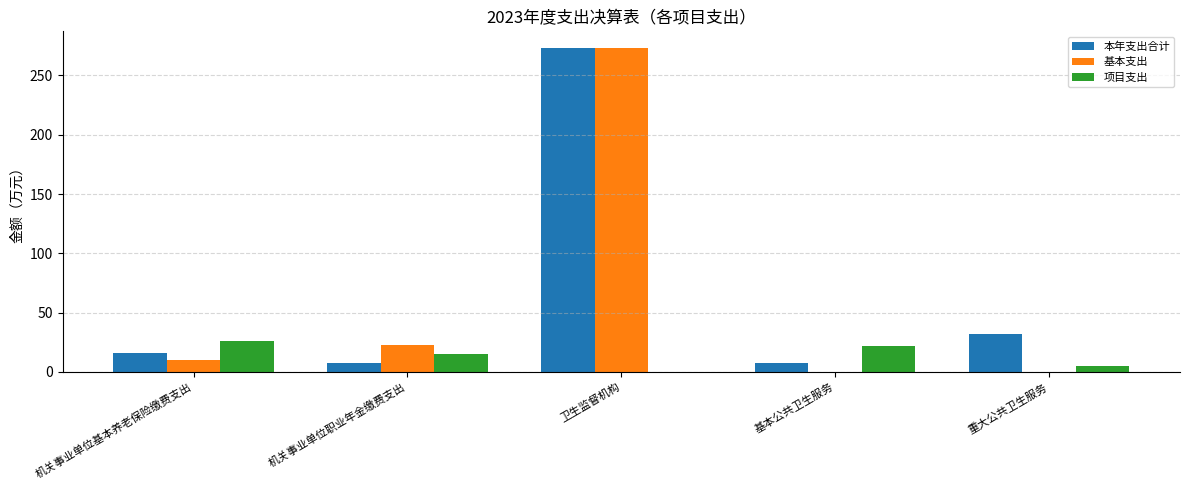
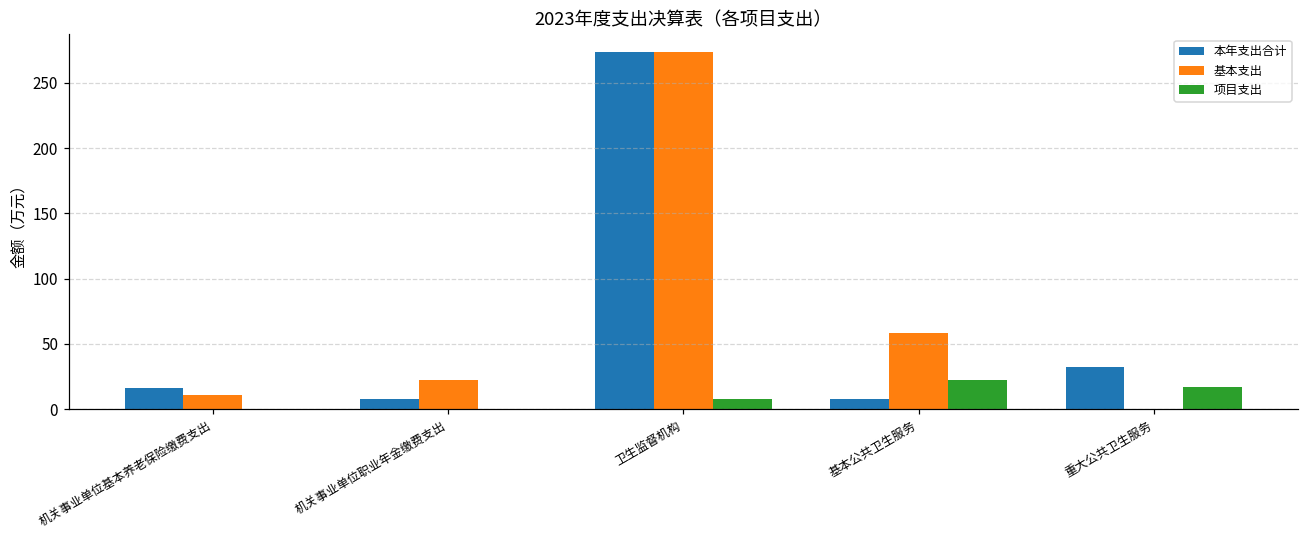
项目支出, 机关事业单位基本养老保险缴费支出: 26 -> 0
项目支出, 机关事业单位职业年金缴费支出: 15 -> 0
项目支出, 卫生监督机构: 0 -> 8
基本支出, 基本公共卫生服务: 0 -> 59
项目支出, 重大公共卫生服务: 5 -> 17
